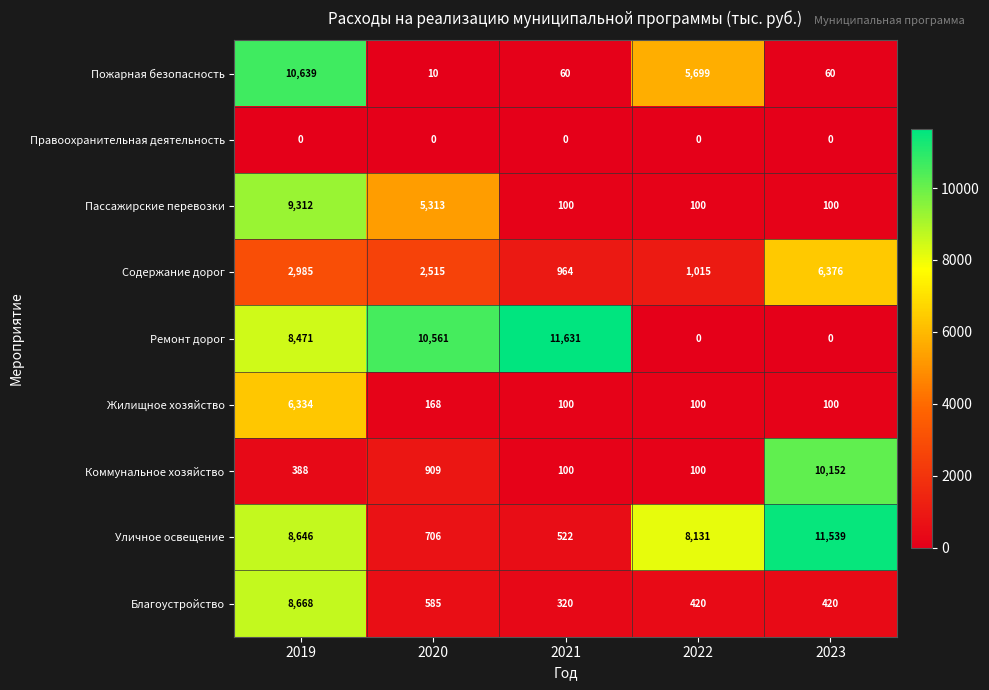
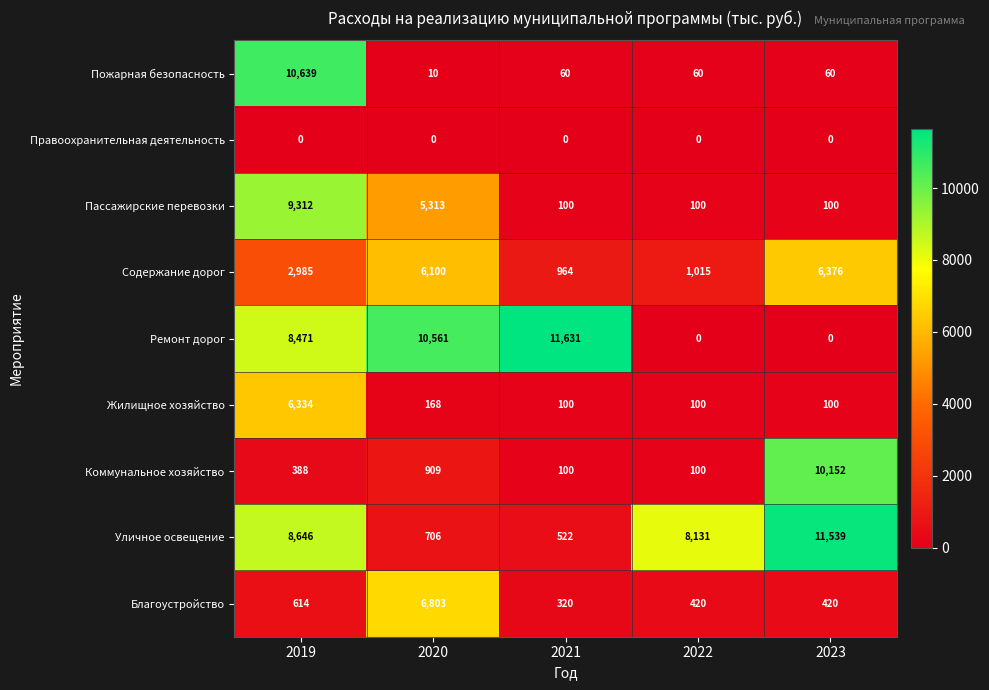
Пожарная безопасность, 2022: 5,699 -> 60
Содержание дорог, 2020: 2,515 -> 6,100
Благоустройство, 2019: 8,668 -> 614
Благоустройство, 2020: 585 -> 6,803
